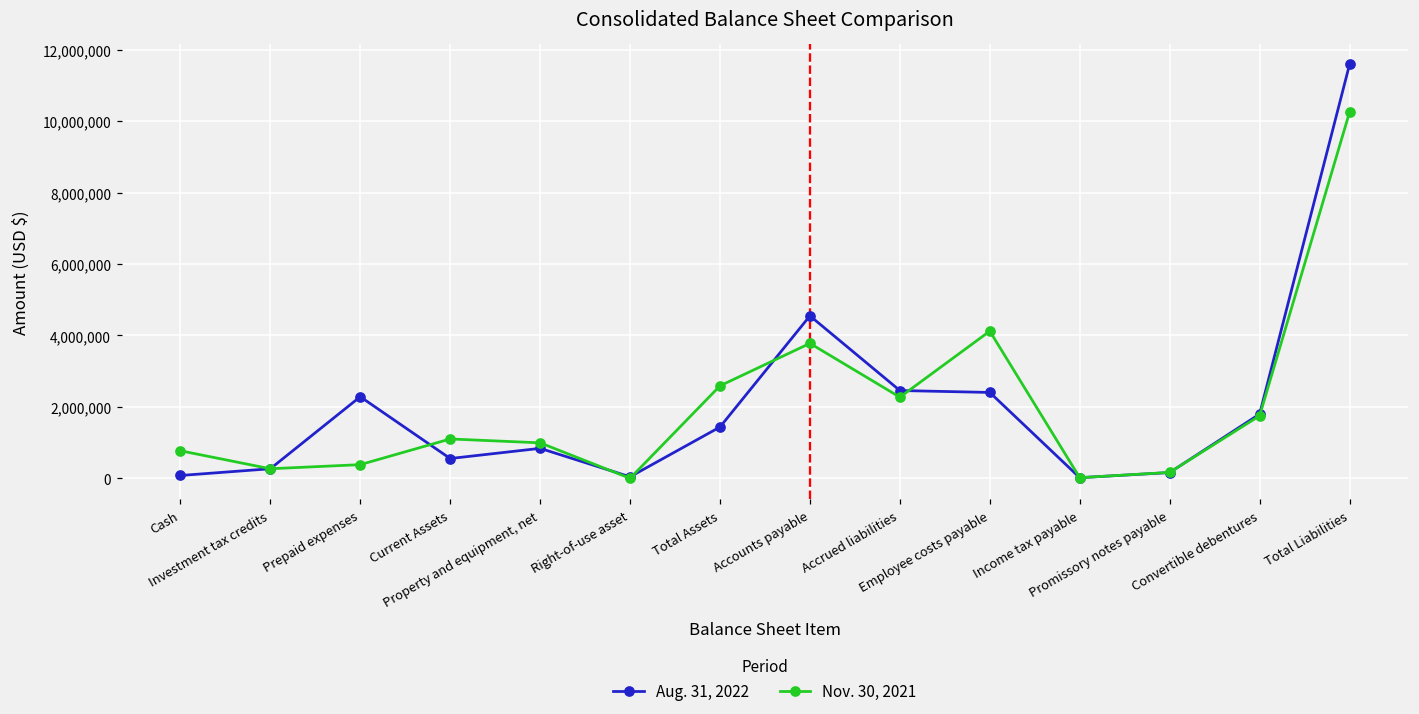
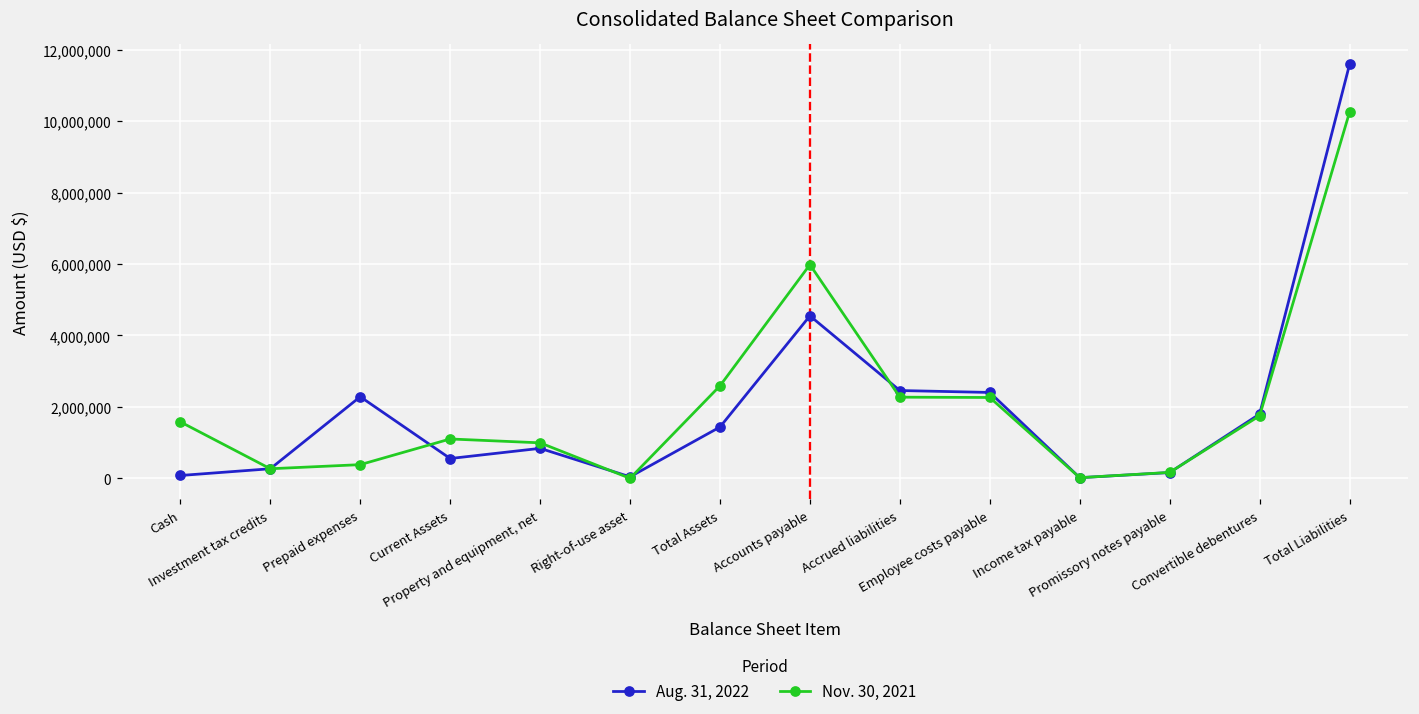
Nov. 30, 2021, Cash: 800,000 -> 1,600,000
Nov. 30, 2021, Accounts payable: 3,800,000 -> 6,000,000
Nov. 30, 2021, Employee costs payable: 4,100,000 -> 2,300,000
